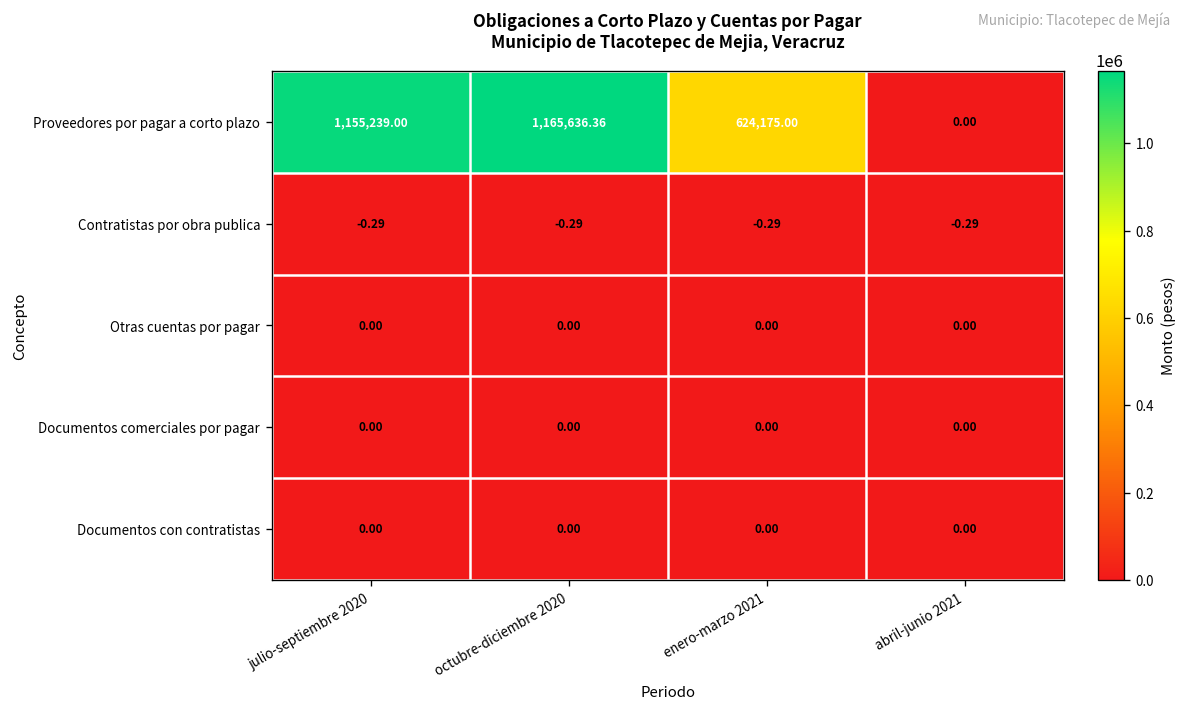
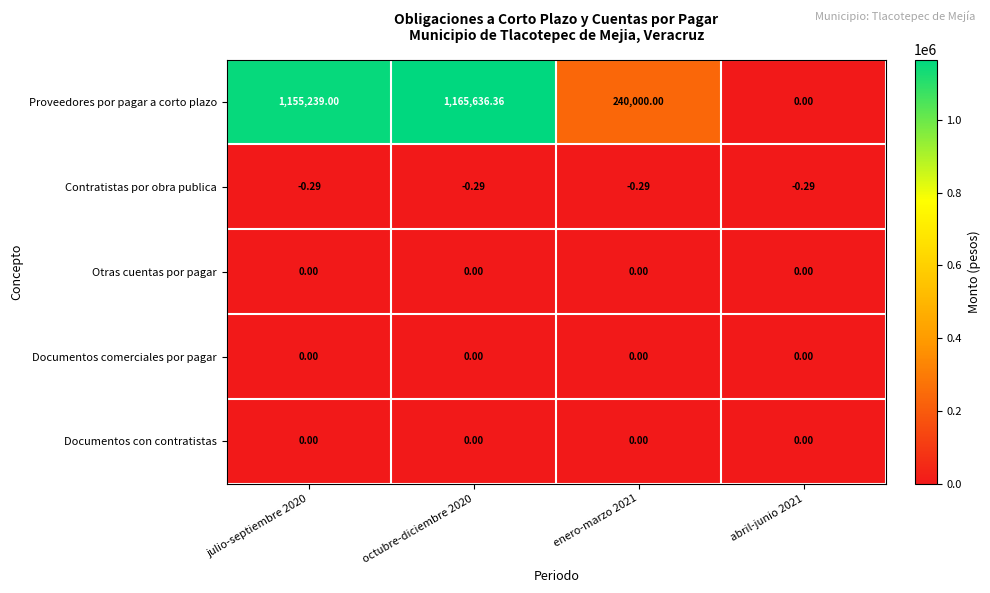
Proveedores por pagar a corto plazo, enero-marzo 2021: 624,175.00 -> 240,000.00
